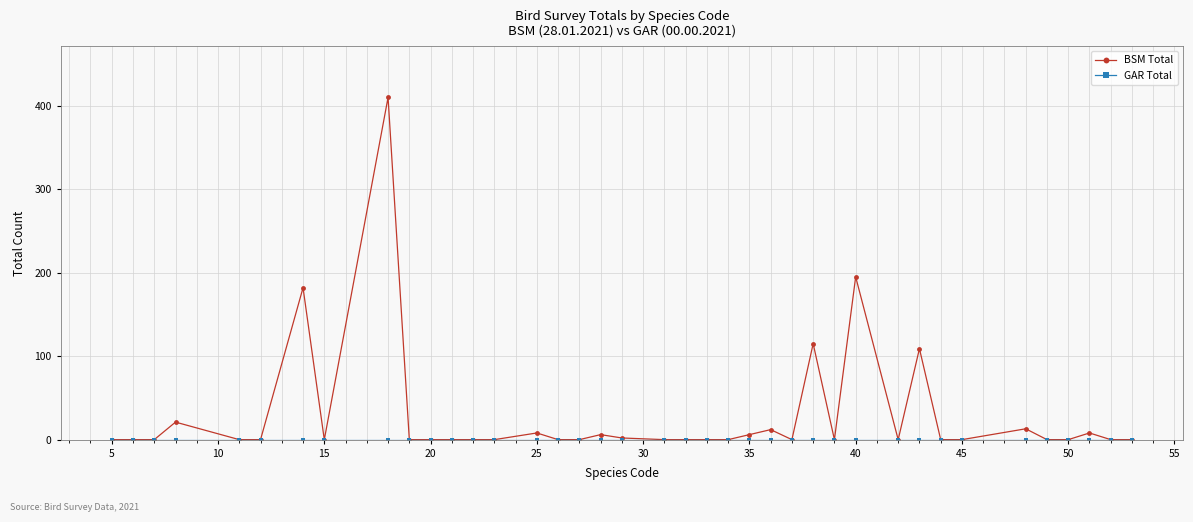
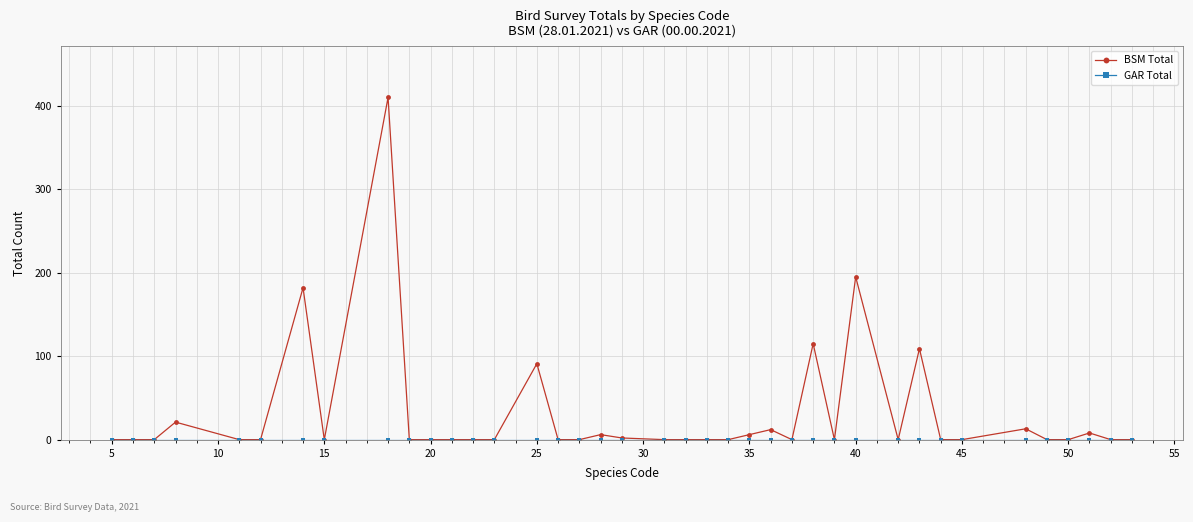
BSM Total, 25: 10 -> 90
